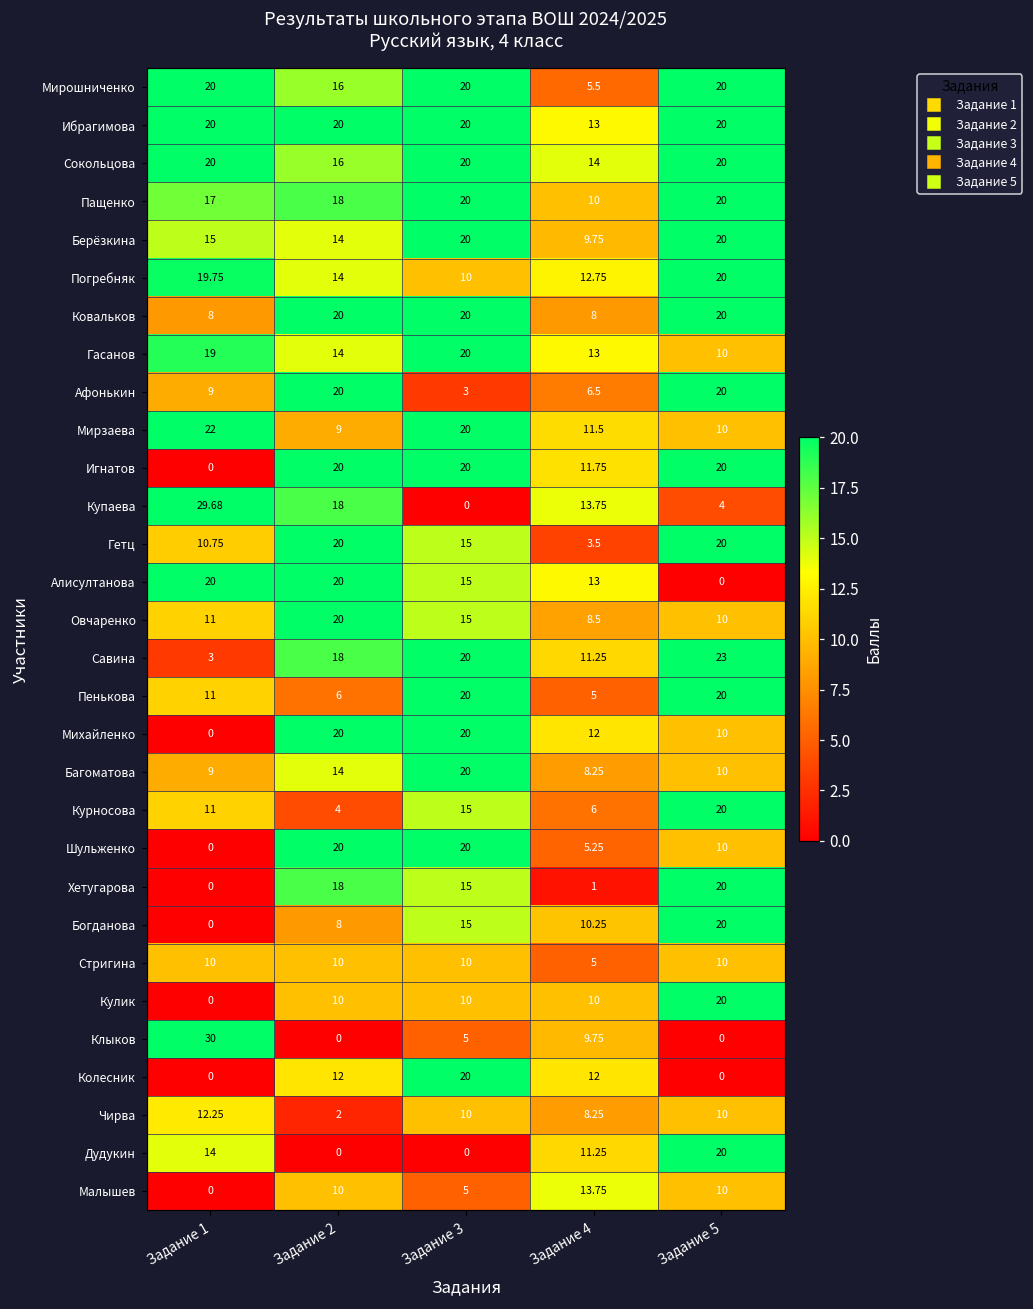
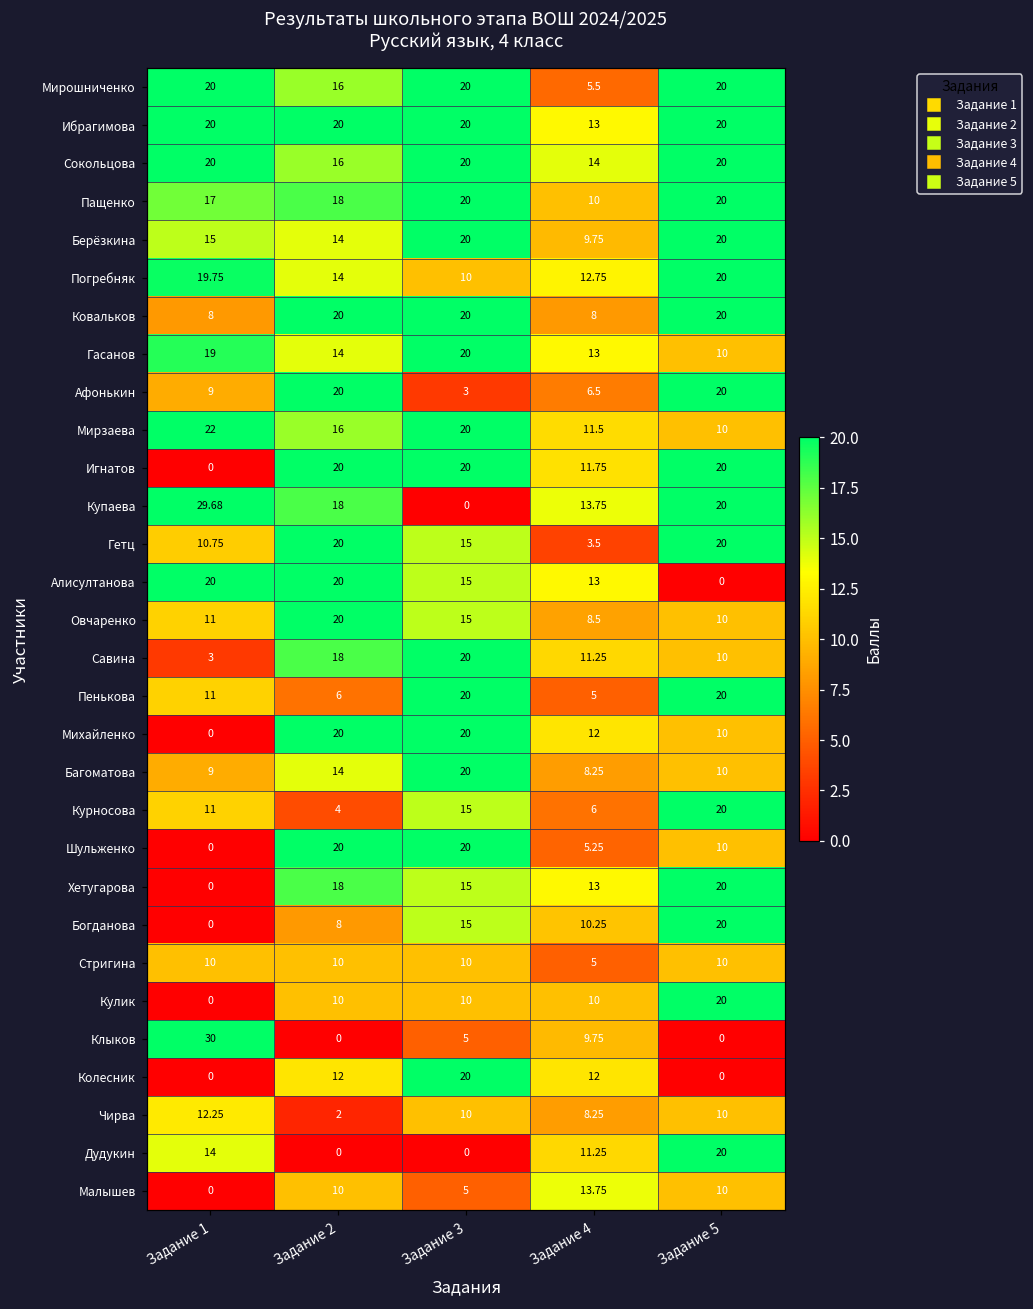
Мирзаева, Задание 2: 9 -> 16
Купаева, Задание 5: 4 -> 20
Савина, Задание 5: 23 -> 10
Хетугарова, Задание 4: 1 -> 13
